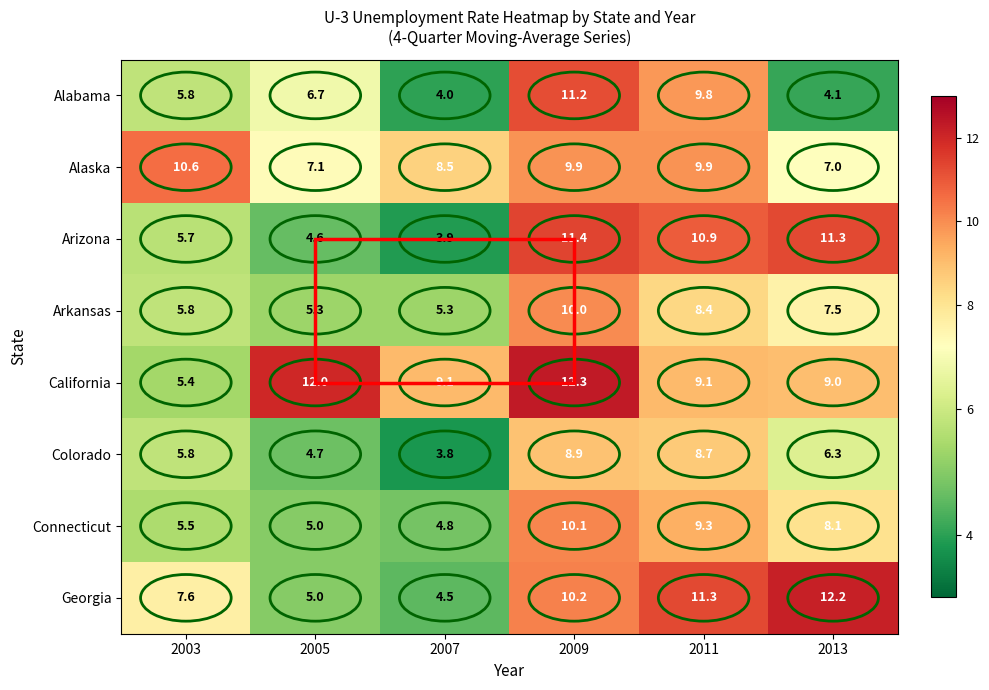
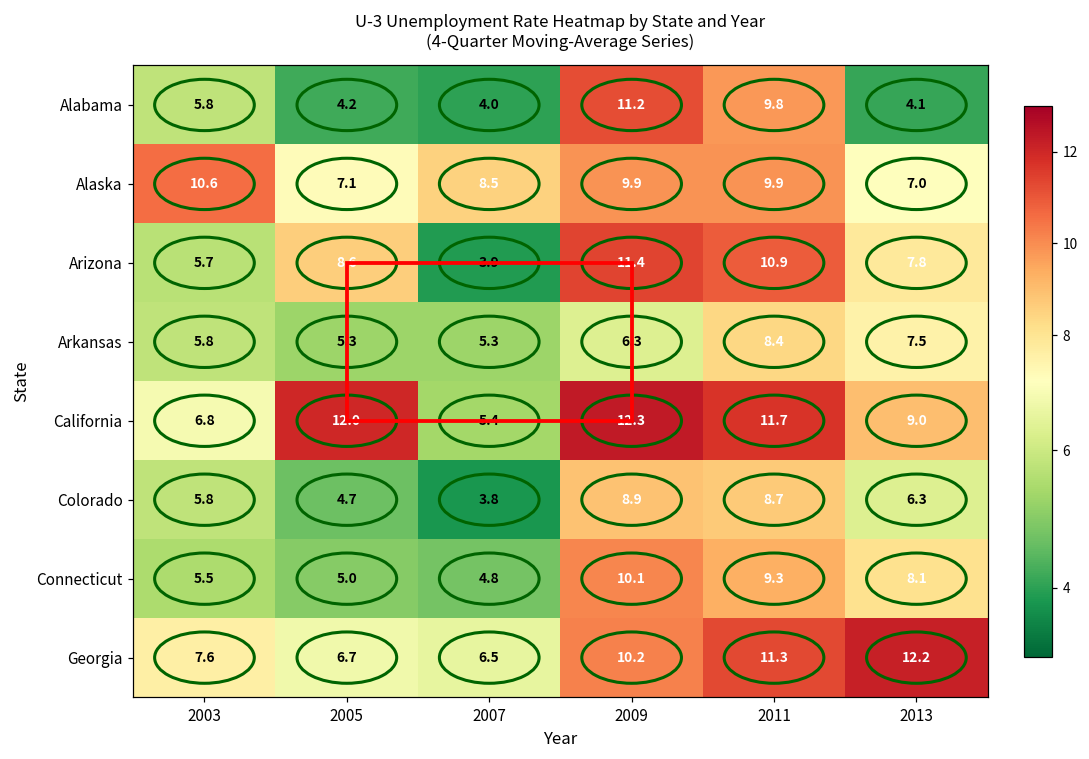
Alabama, 2005: 6.7 -> 4.2
Arizona, 2005: 4.6 -> 8.6
Arizona, 2013: 11.3 -> 7.8
Arkansas, 2009: 10.0 -> 6.3
California, 2003: 5.4 -> 6.8
California, 2007: 9.1 -> 5.4
California, 2011: 9.1 -> 11.7
Georgia, 2005: 5.0 -> 6.7
Georgia, 2007: 4.5 -> 6.5
